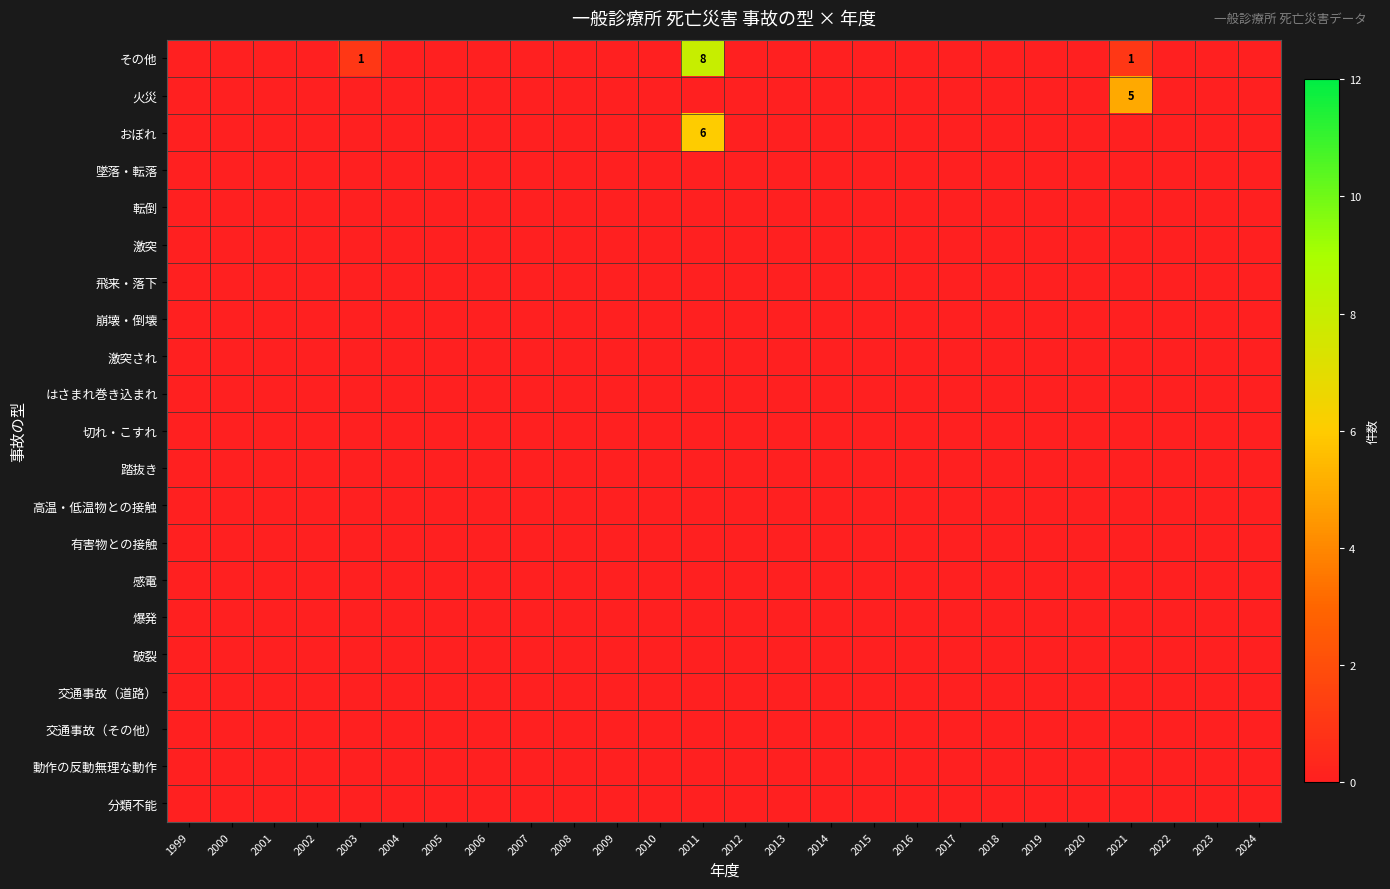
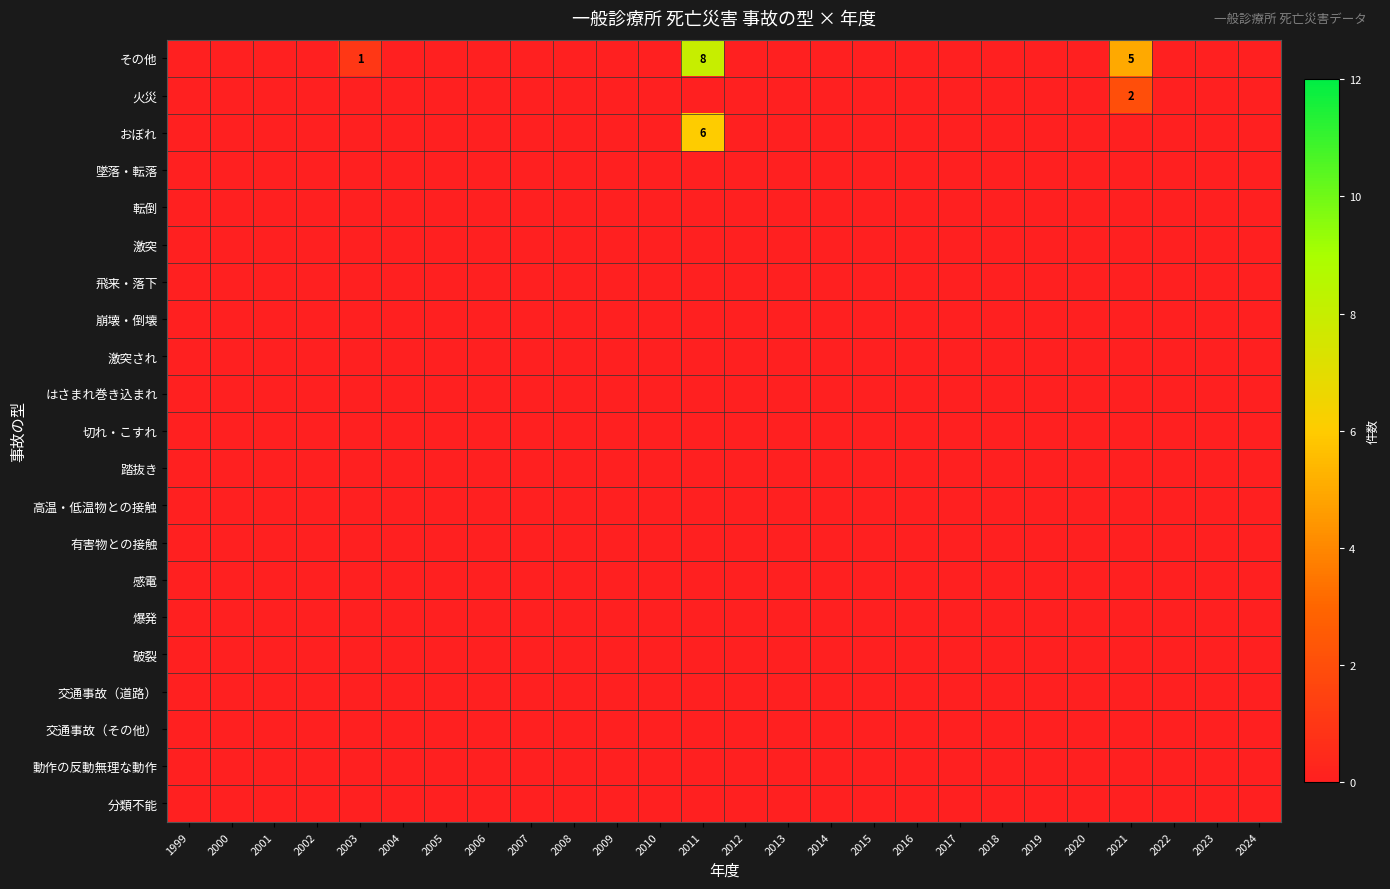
その他, 2021: 1 -> 5
火災, 2021: 5 -> 2
